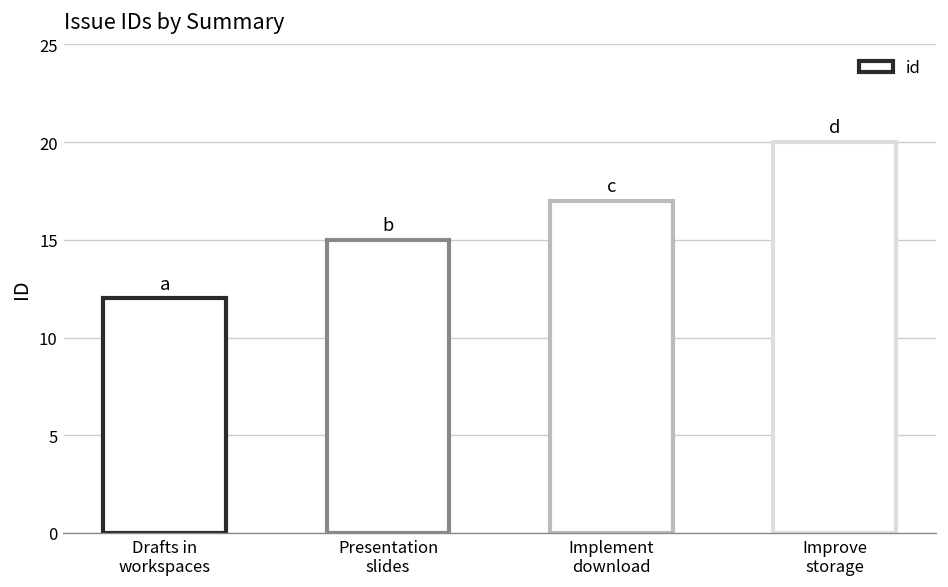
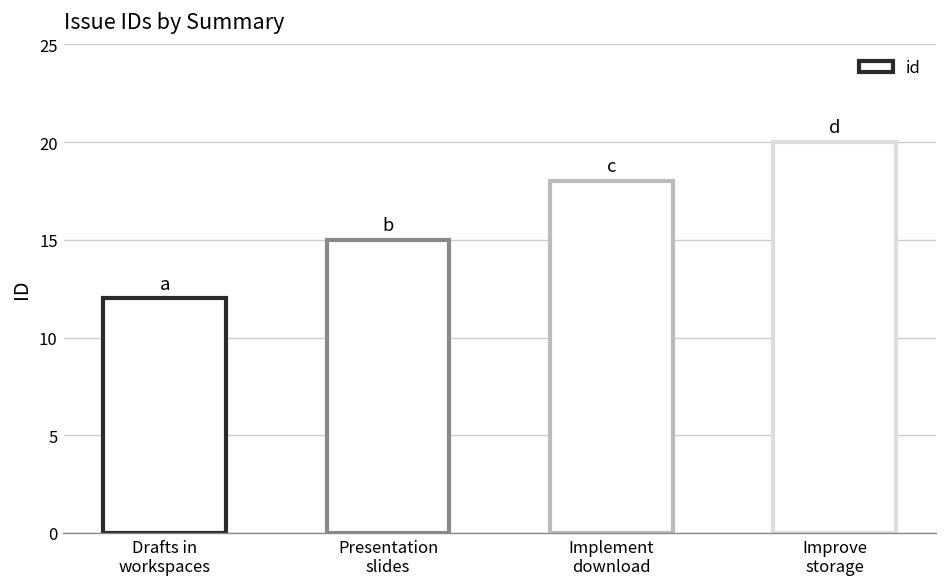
Implement download: 17 -> 18
